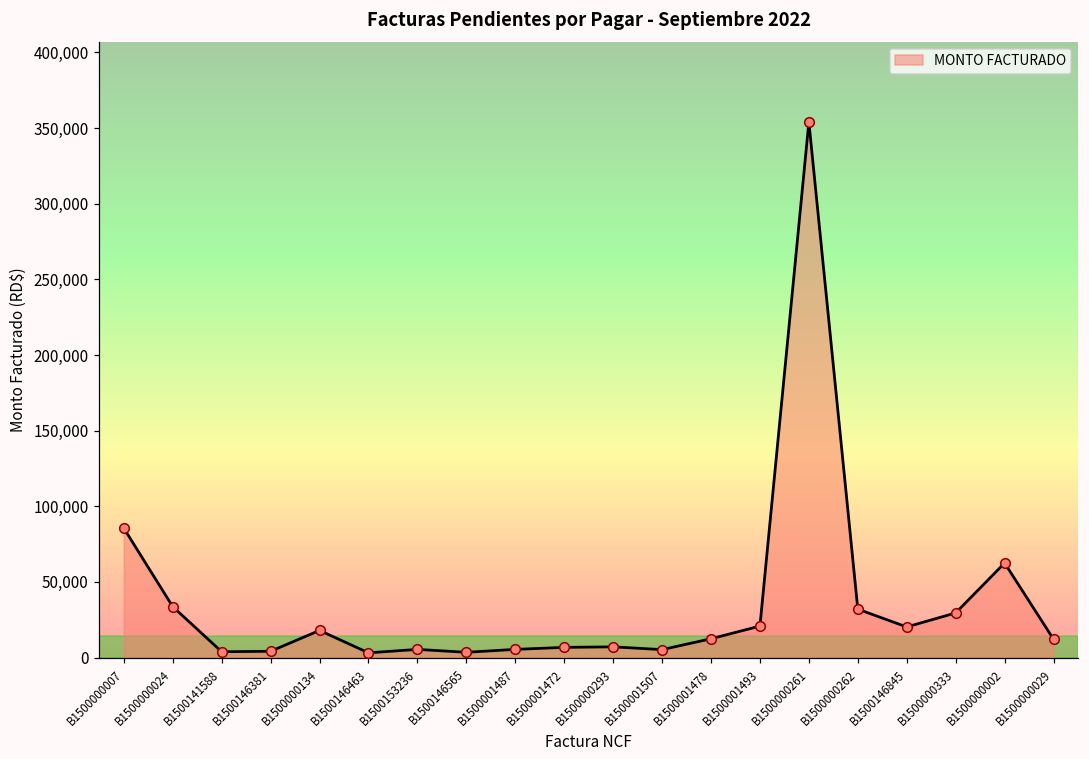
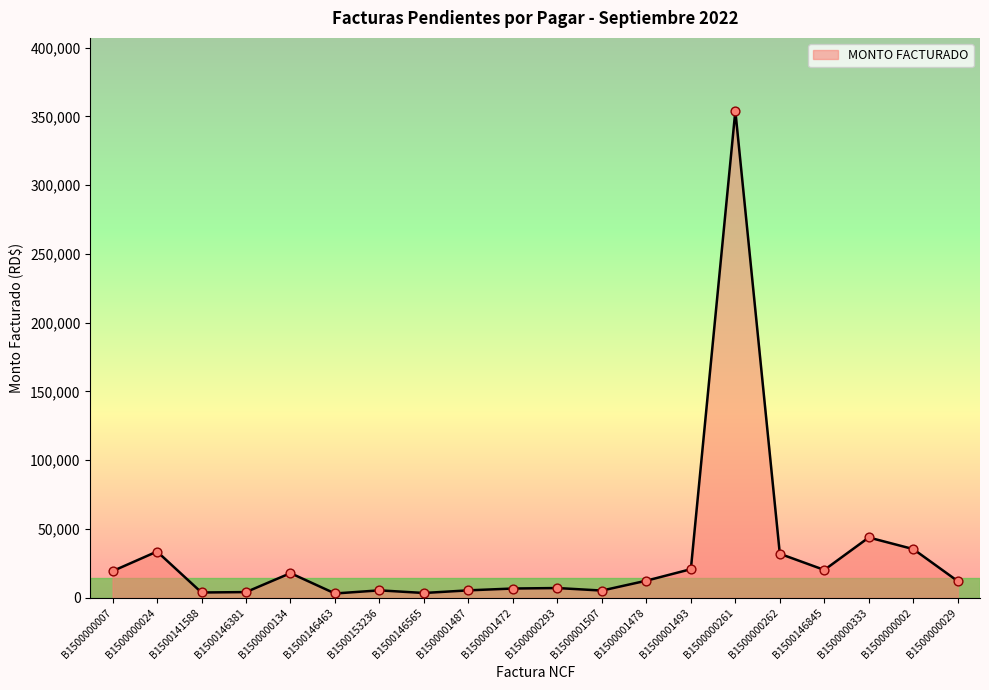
B1500000007: 86,000 -> 19,000
B1500000333: 30,000 -> 44,000
B1500000002: 62,000 -> 35,000
